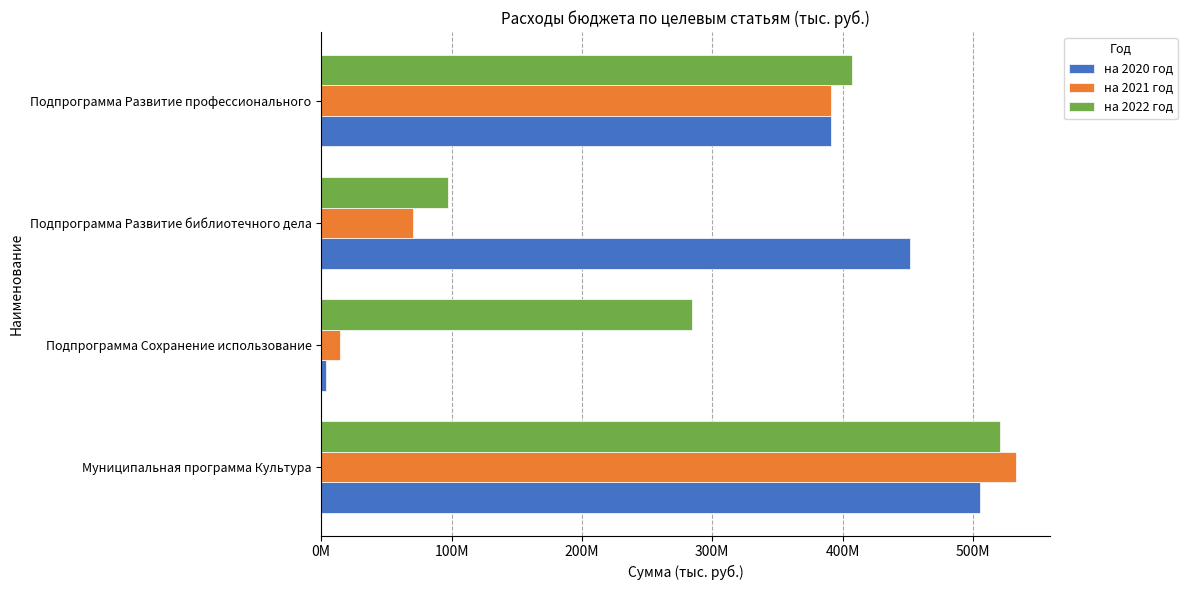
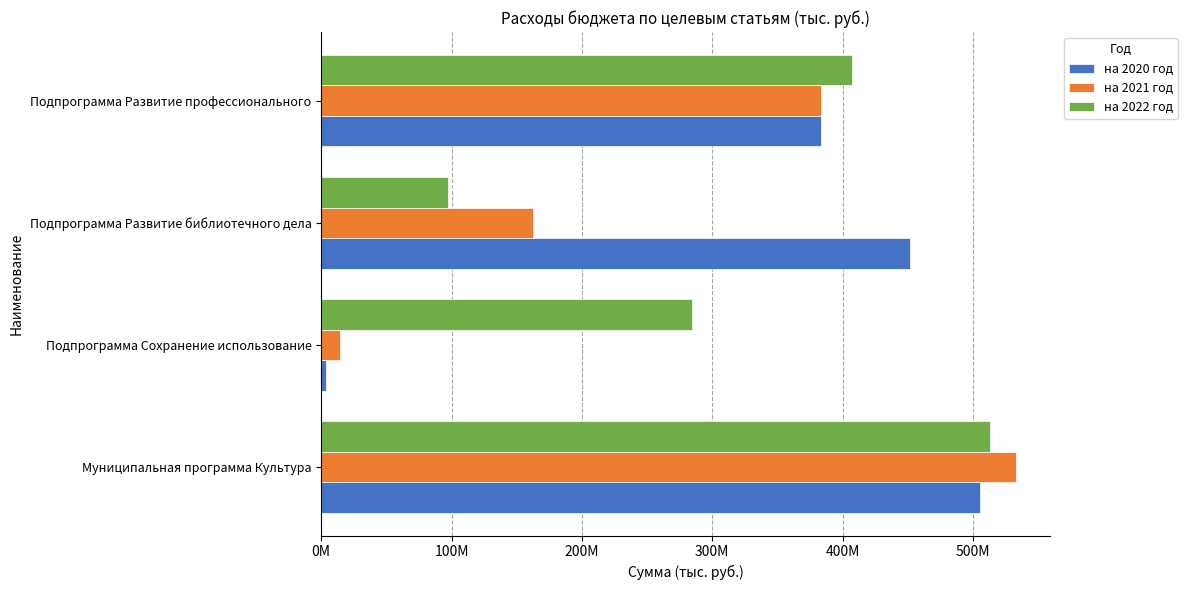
на 2021 год, Подпрограмма Развитие профессионального: 391000000 -> 384000000
на 2020 год, Подпрограмма Развитие профессионального: 391000000 -> 384000000
на 2021 год, Подпрограмма Развитие библиотечного дела: 70000000 -> 163000000
на 2022 год, Муниципальная программа Культура: 521000000 -> 513000000
